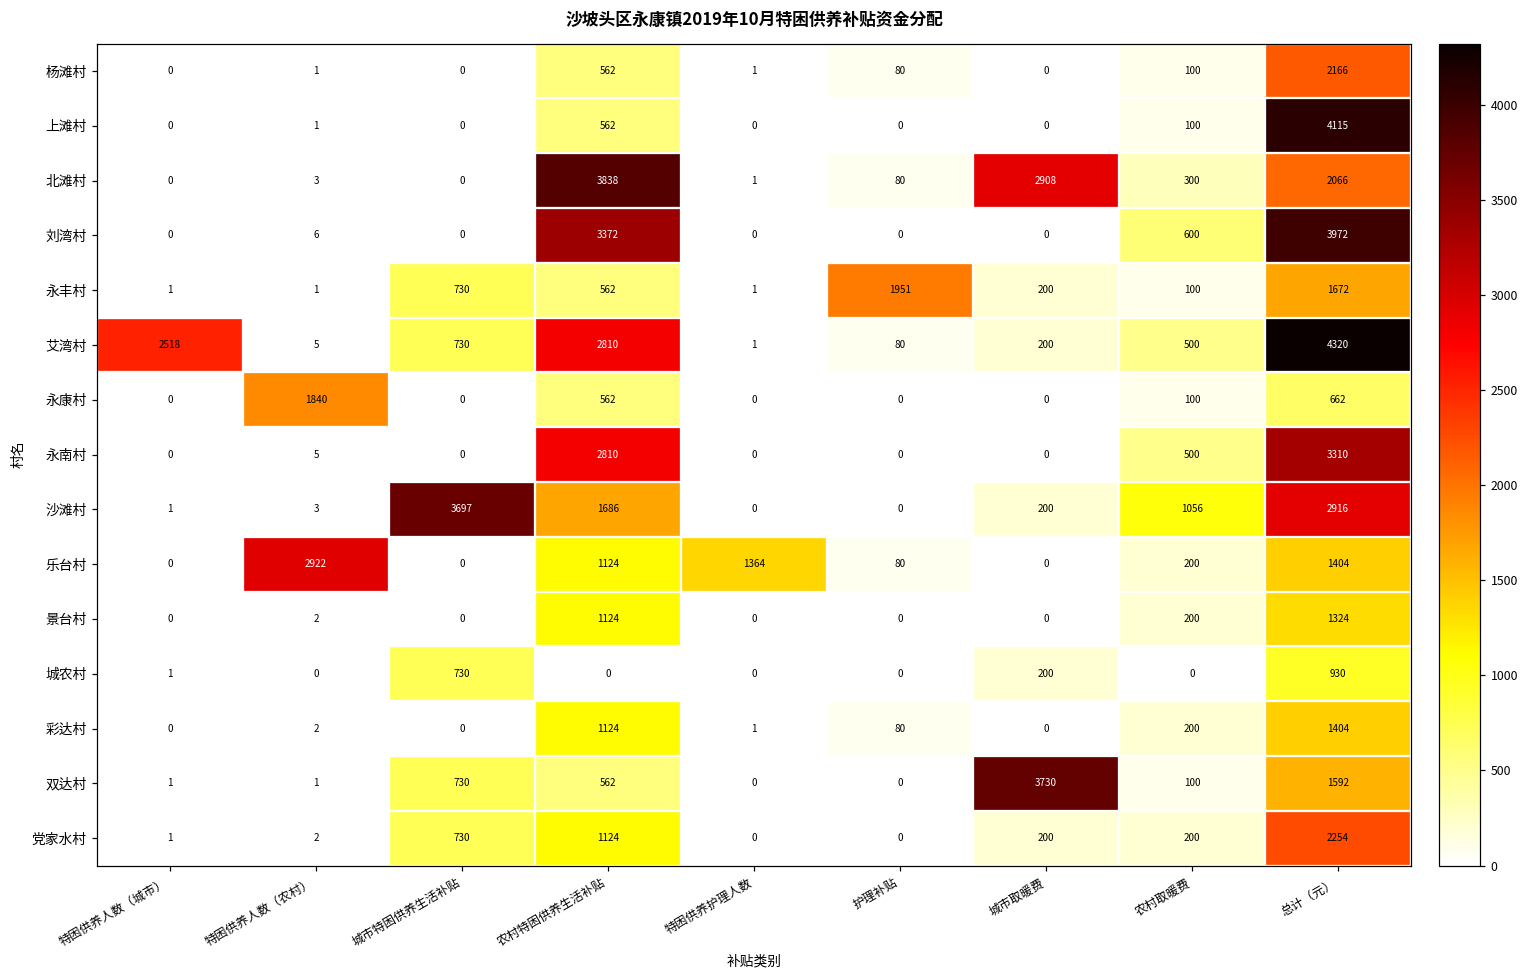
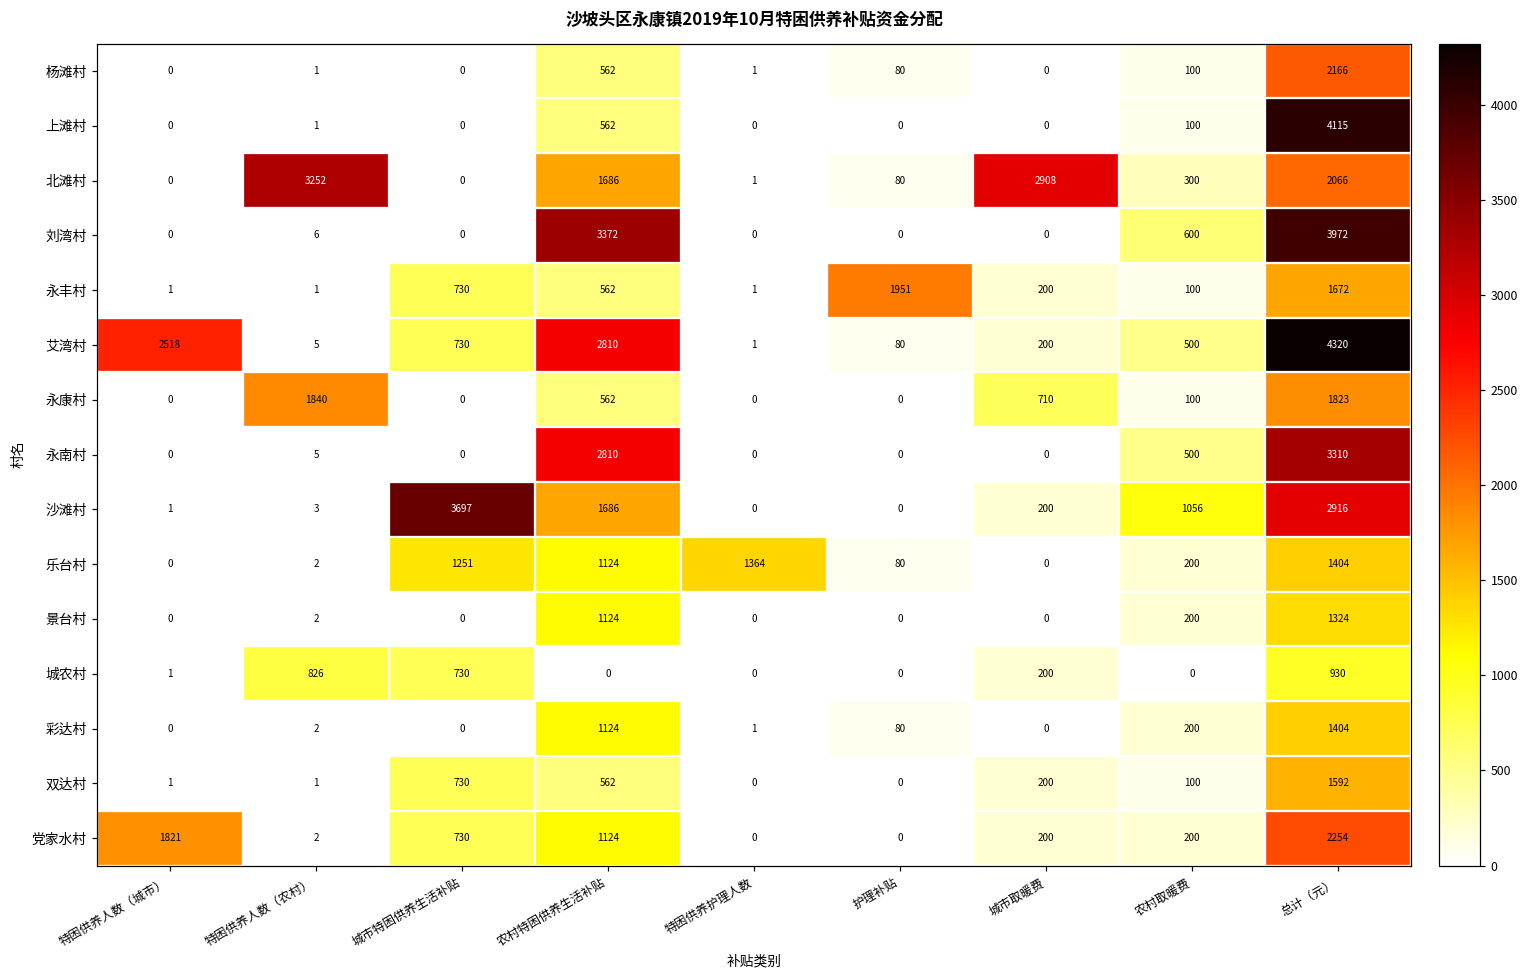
北滩村, 特困供养人数（农村）: 3 -> 3252
北滩村, 农村特困供养生活补贴: 3838 -> 1686
永康村, 城市取暖费: 0 -> 710
永康村, 总计（元）: 662 -> 1823
乐台村, 特困供养人数（农村）: 2922 -> 2
乐台村, 城市特困供养生活补贴: 0 -> 1251
城农村, 特困供养人数（农村）: 0 -> 826
双达村, 城市取暖费: 3730 -> 200
党家水村, 特困供养人数（城市）: 1 -> 1821
